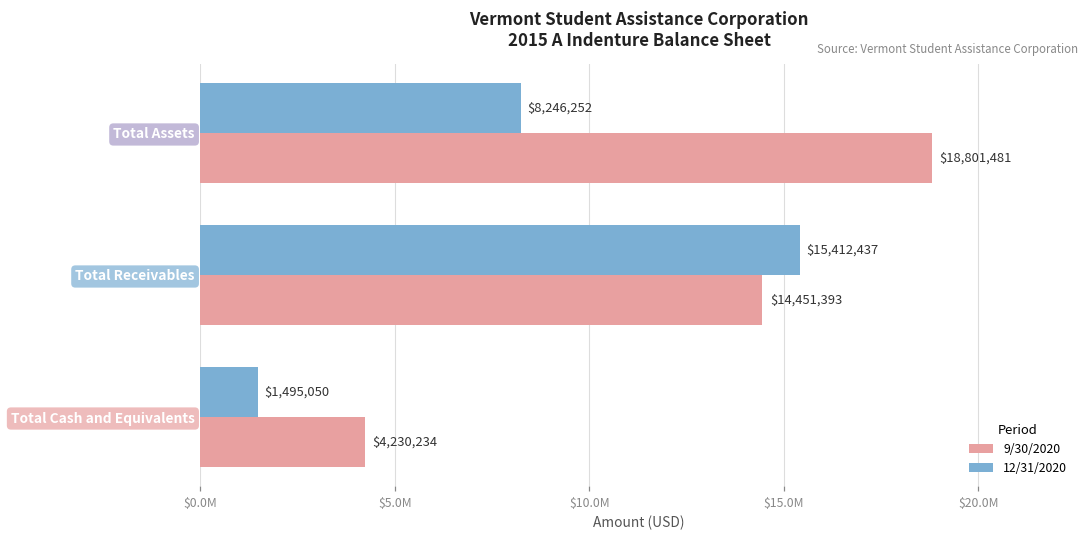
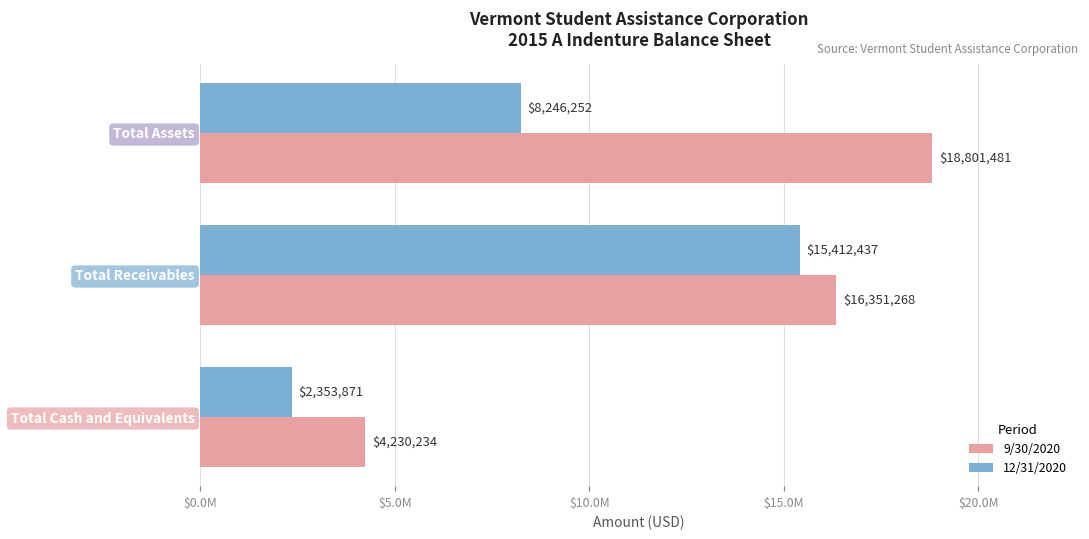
9/30/2020, Total Receivables: $14,451,393 -> $16,351,268
12/31/2020, Total Cash and Equivalents: $1,495,050 -> $2,353,871
